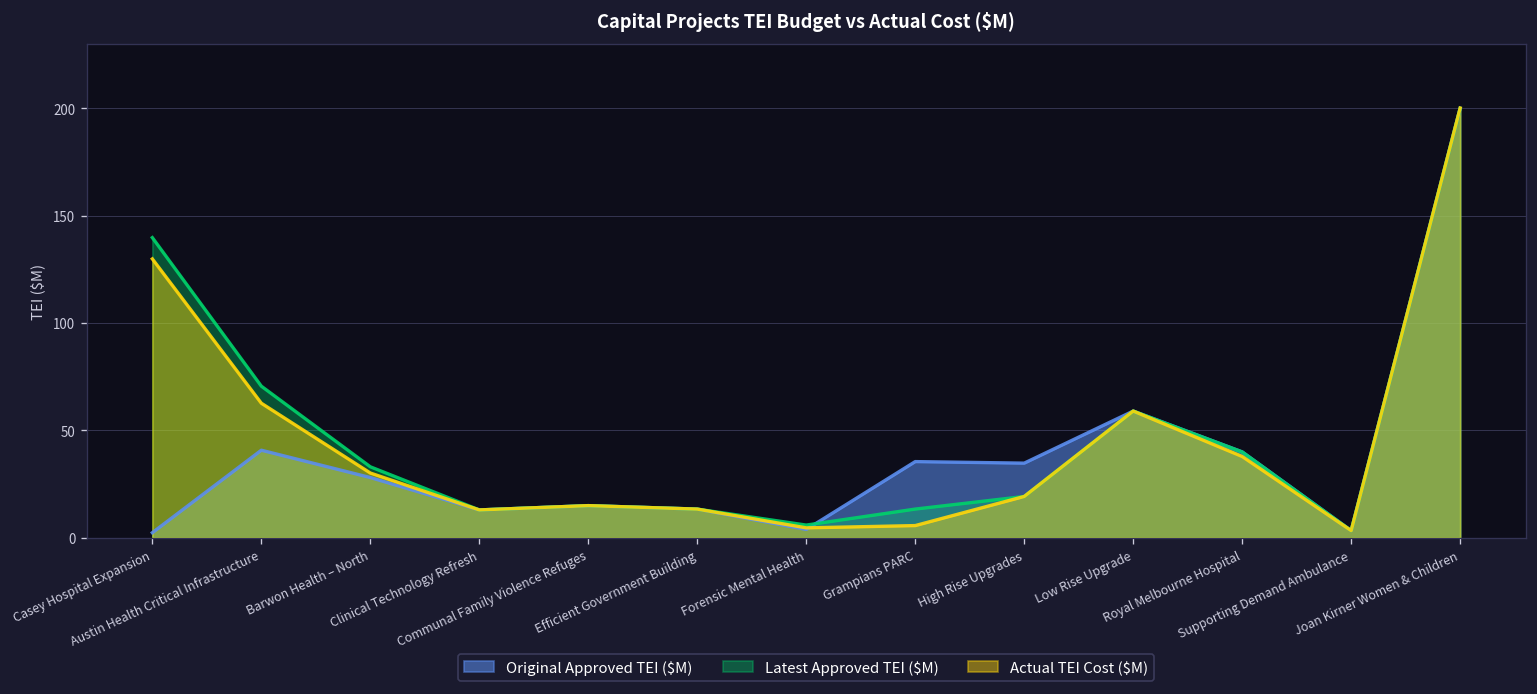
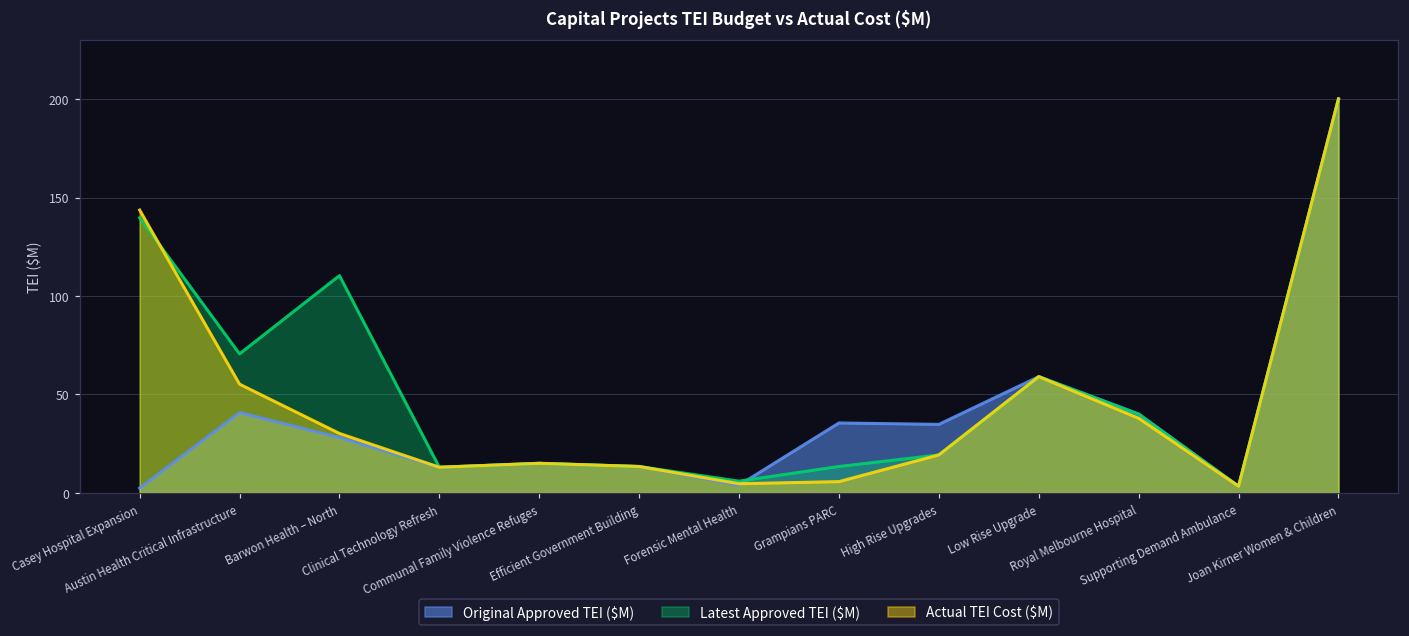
Actual TEI Cost ($M), Casey Hospital Expansion: 130 -> 144
Actual TEI Cost ($M), Austin Health Critical Infrastructure: 63 -> 55
Latest Approved TEI ($M), Barwon Health – North: 33 -> 110
